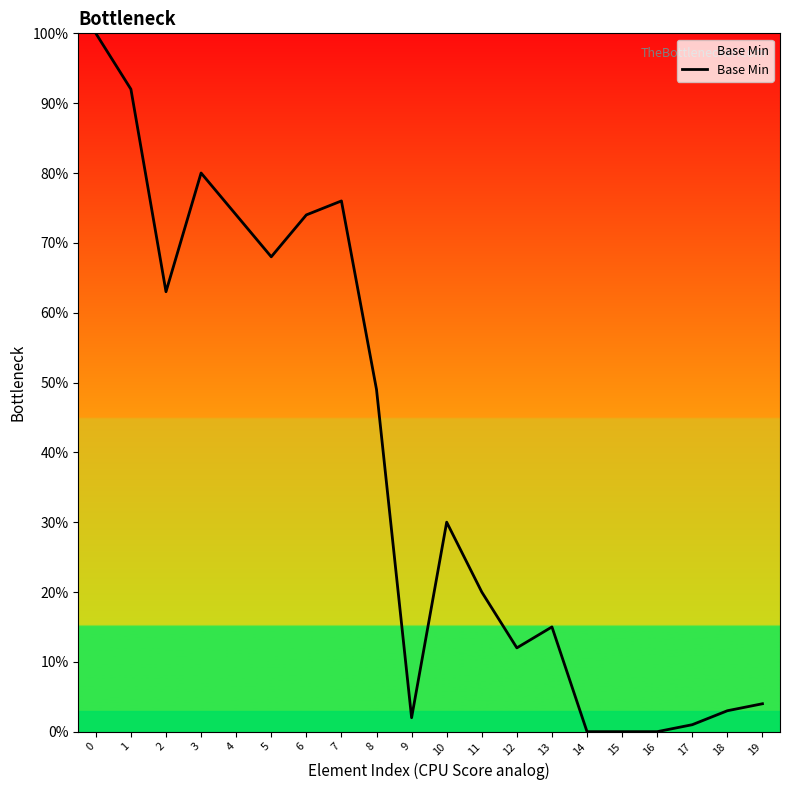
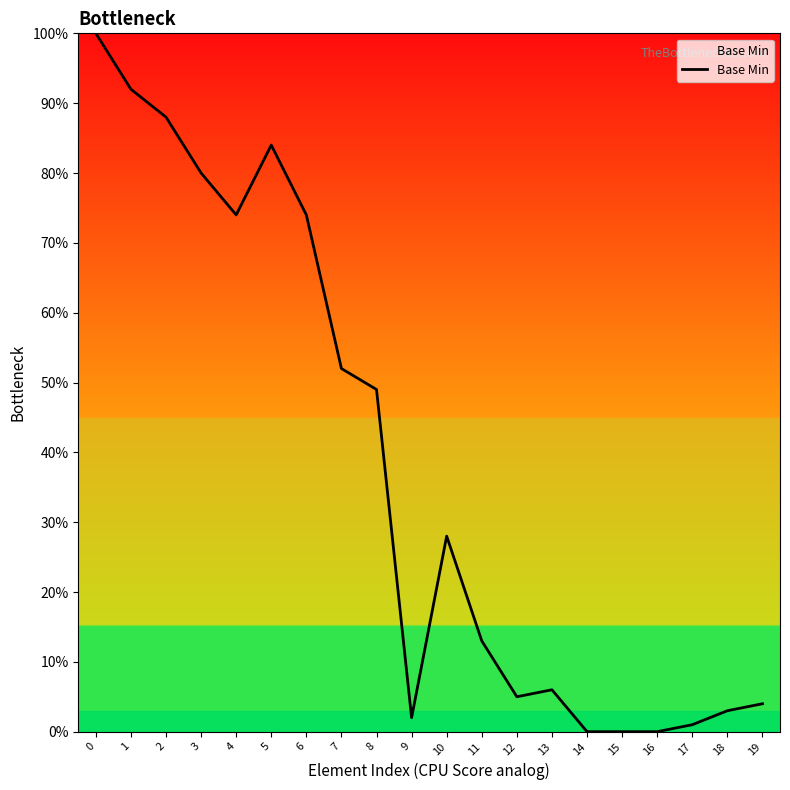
2: 63% -> 88%
5: 68% -> 84%
7: 76% -> 52%
10: 30% -> 28%
11: 20% -> 13%
12: 12% -> 5%
13: 15% -> 6%
